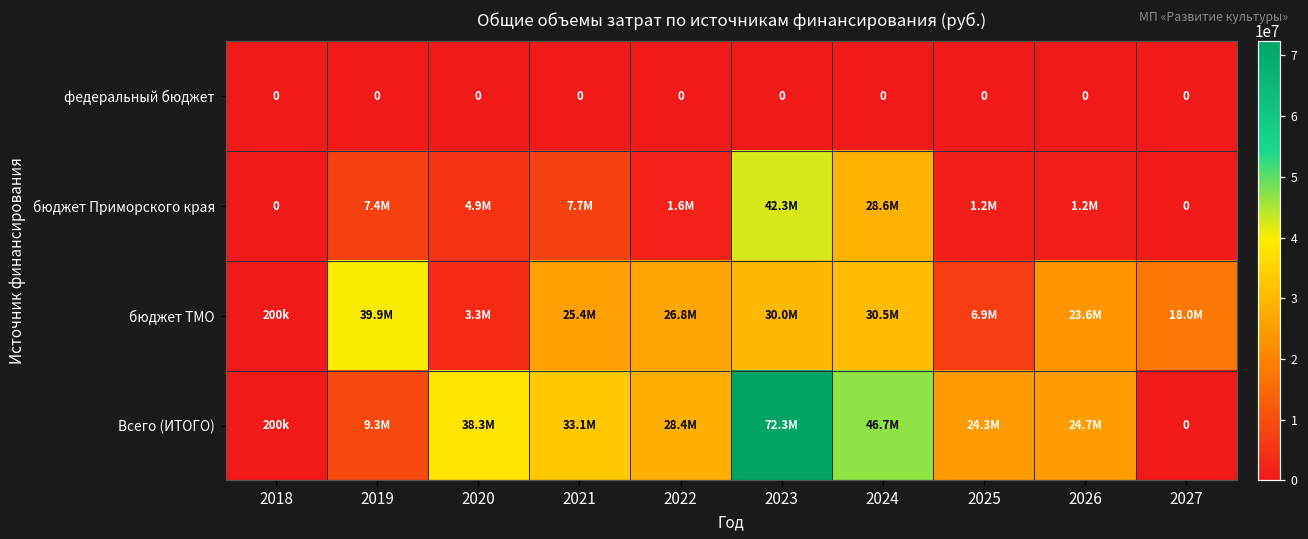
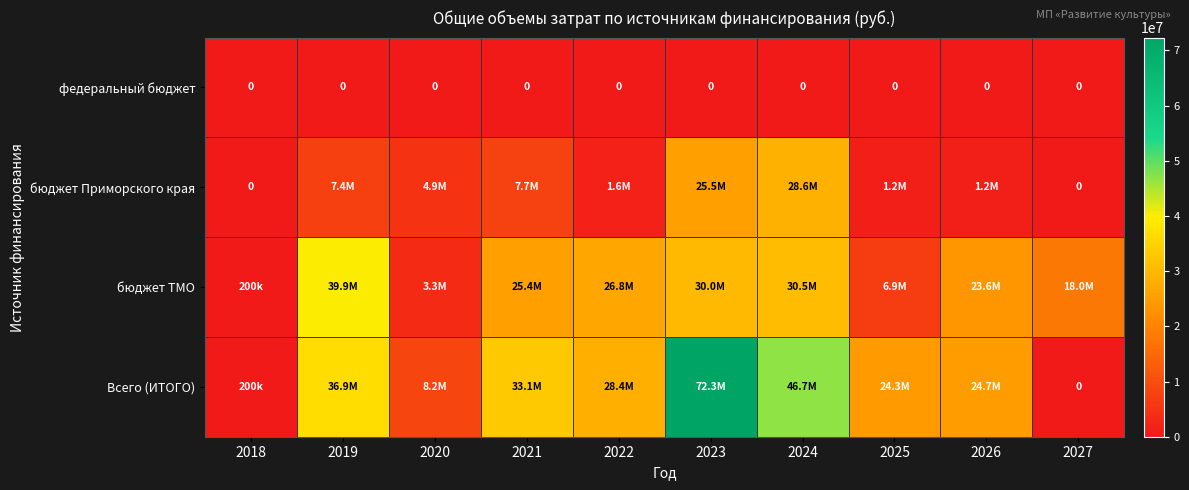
бюджет Приморского края, 2023: 42.3M -> 25.5M
Всего (ИТОГО), 2019: 9.3M -> 36.9M
Всего (ИТОГО), 2020: 38.3M -> 8.2M
